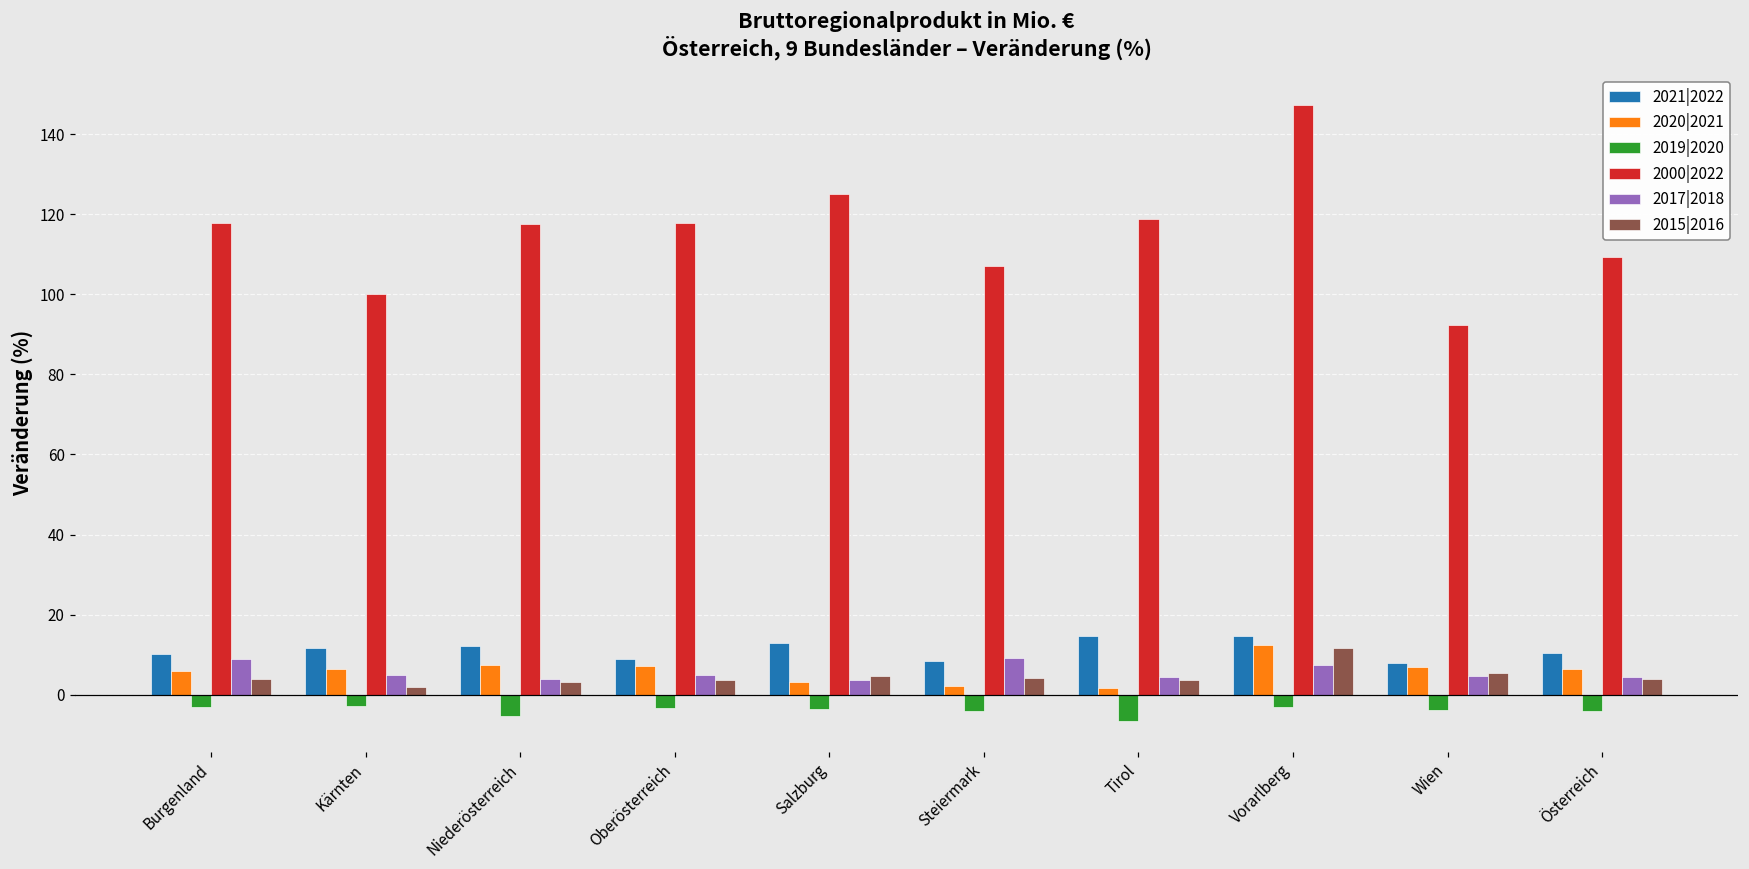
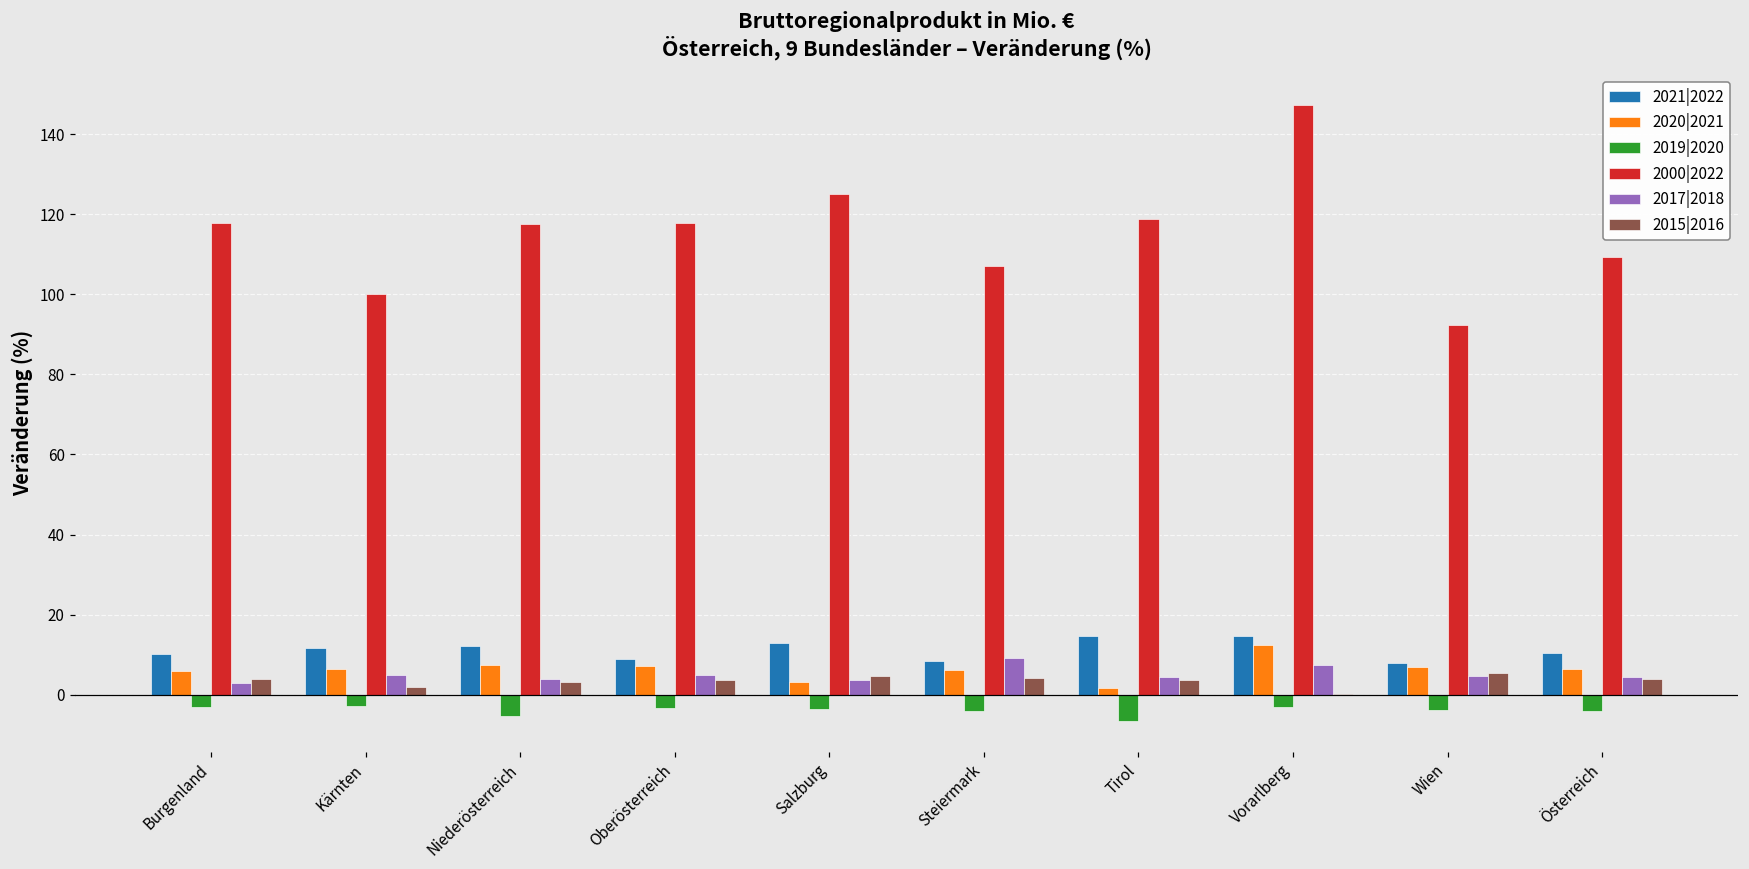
2017|2018, Burgenland: 9 -> 3
2020|2021, Steiermark: 2 -> 6
2015|2016, Vorarlberg: 12 -> 0
